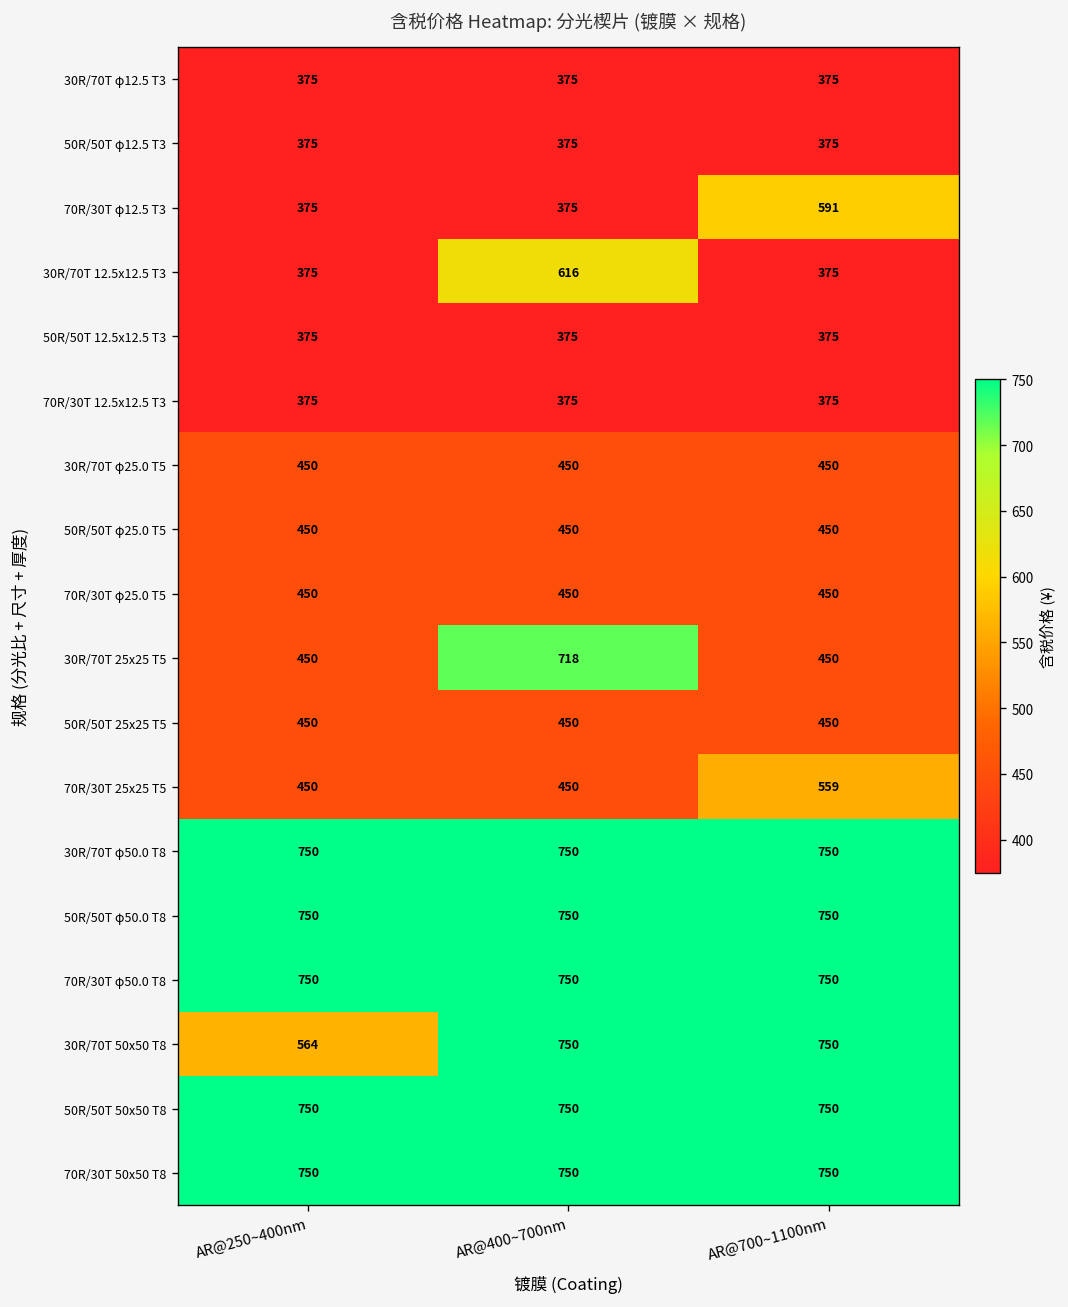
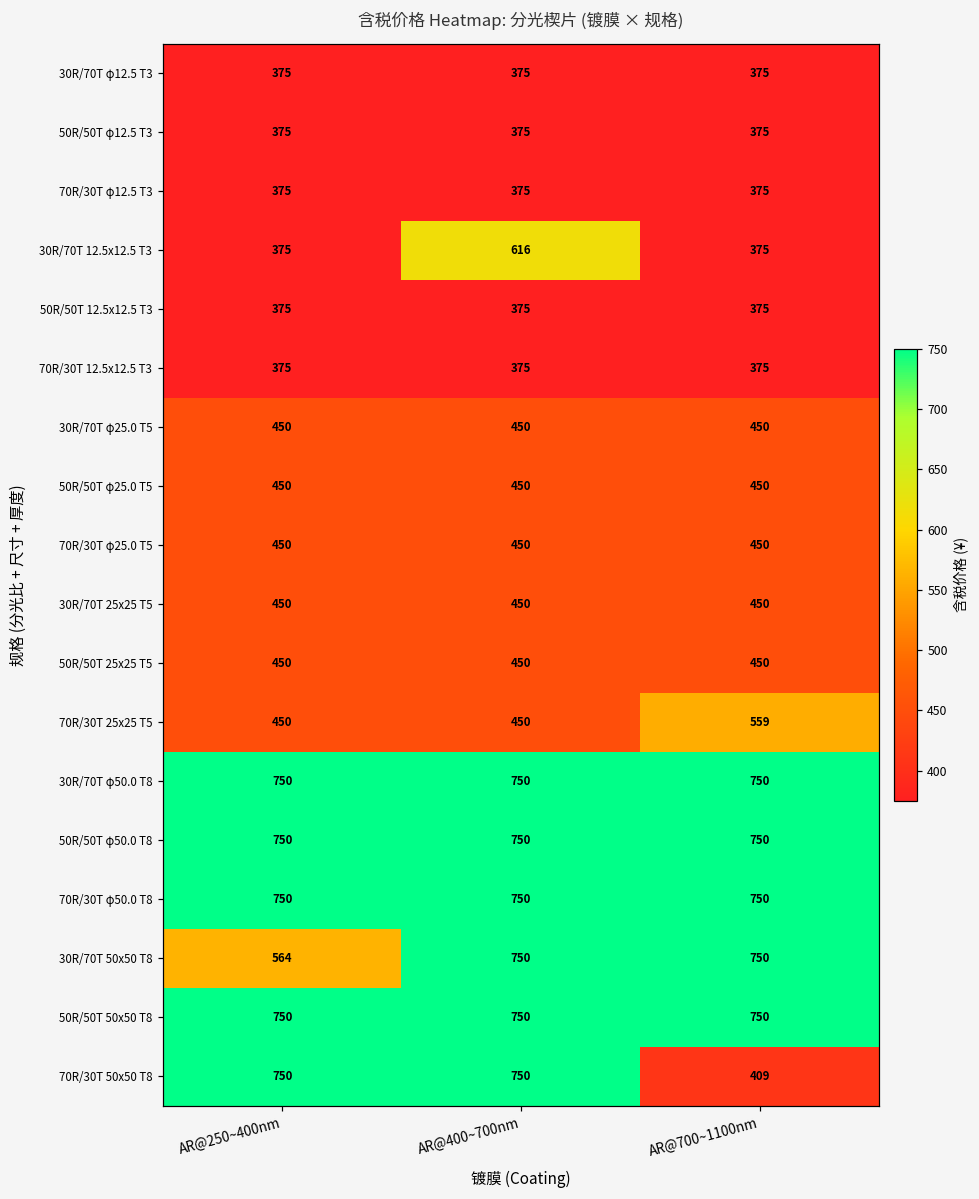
70R/30T φ12.5 T3, AR@700~1100nm: 591 -> 375
30R/70T 25x25 T5, AR@400~700nm: 718 -> 450
70R/30T 50x50 T8, AR@700~1100nm: 750 -> 409
